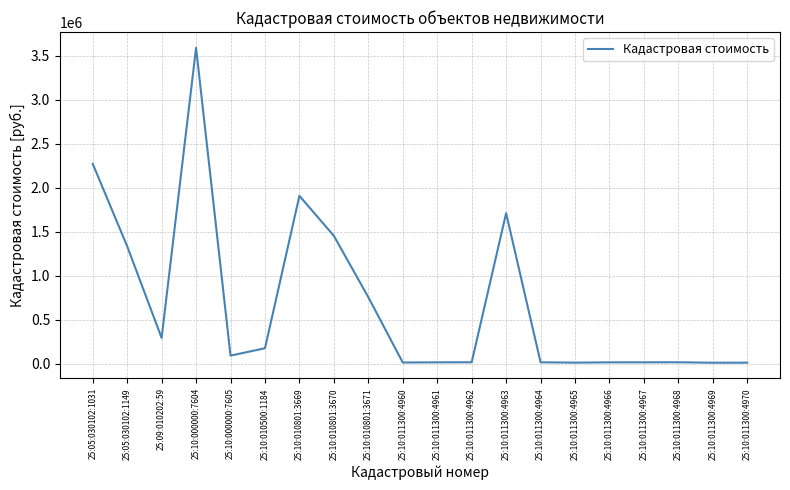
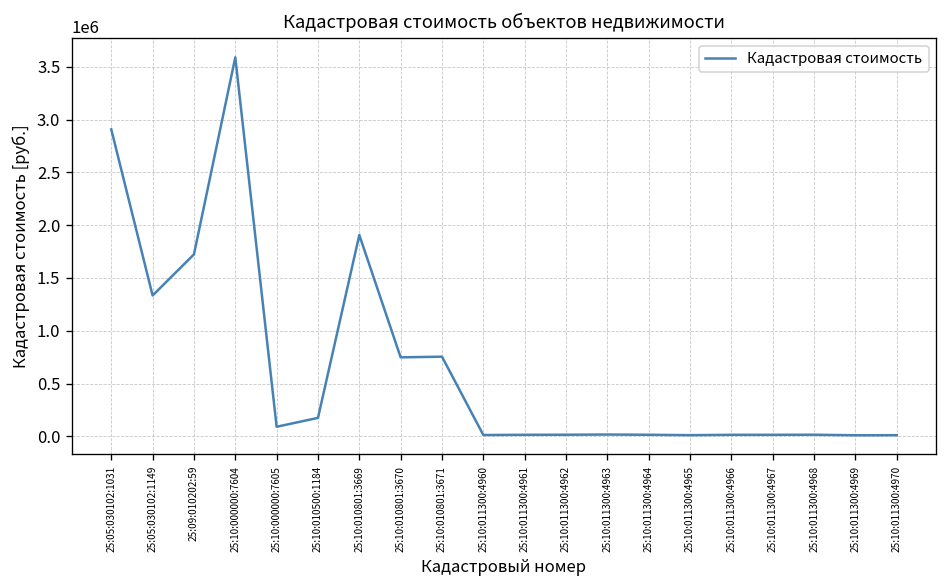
25:05:030102:1031: 2300000 -> 2900000
25:09:010202:59: 300000 -> 1700000
25:10:010801:3670: 1500000 -> 700000
25:10:011300:4963: 1700000 -> 0
